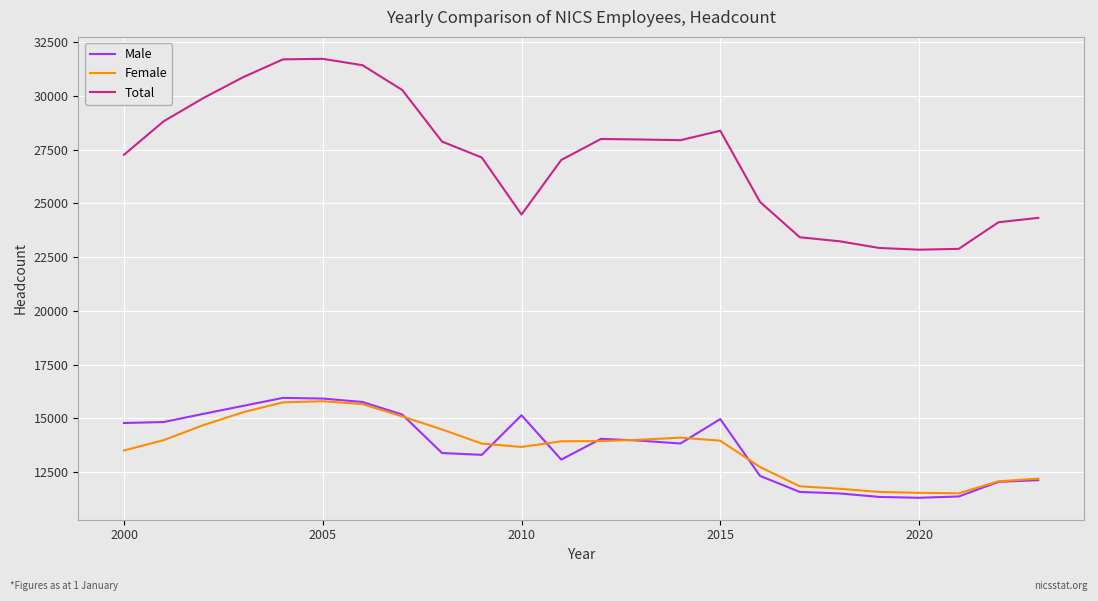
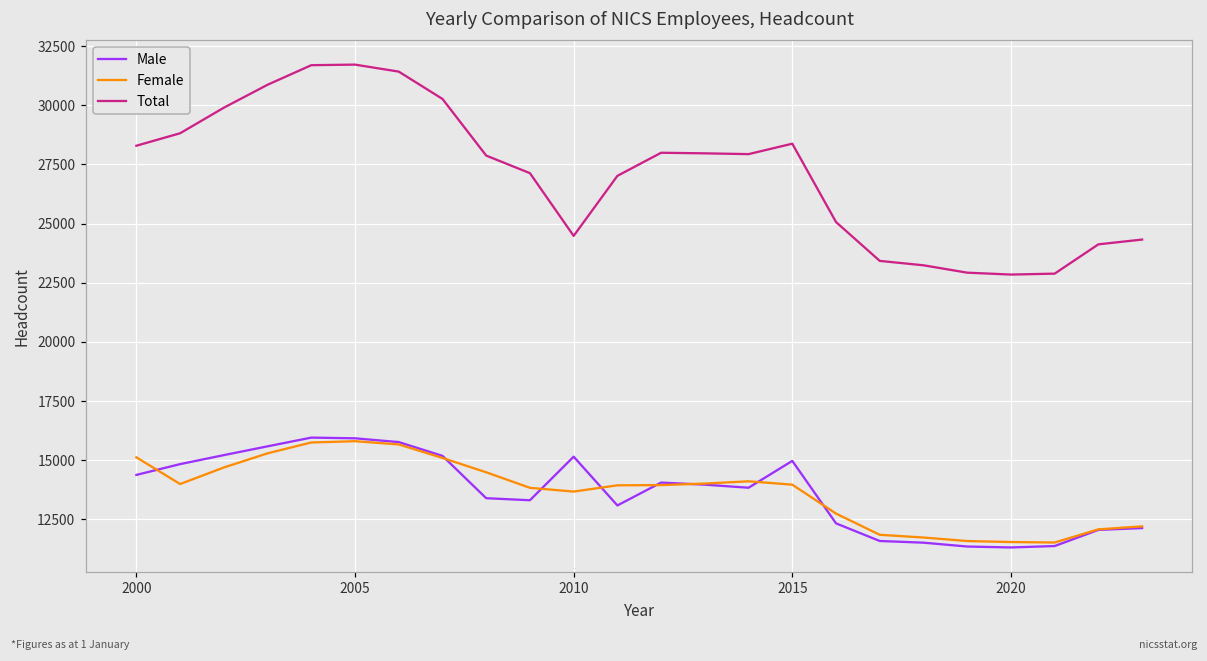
Male, 2000: 14800 -> 14400
Female, 2000: 13500 -> 15100
Total, 2000: 27300 -> 28300
